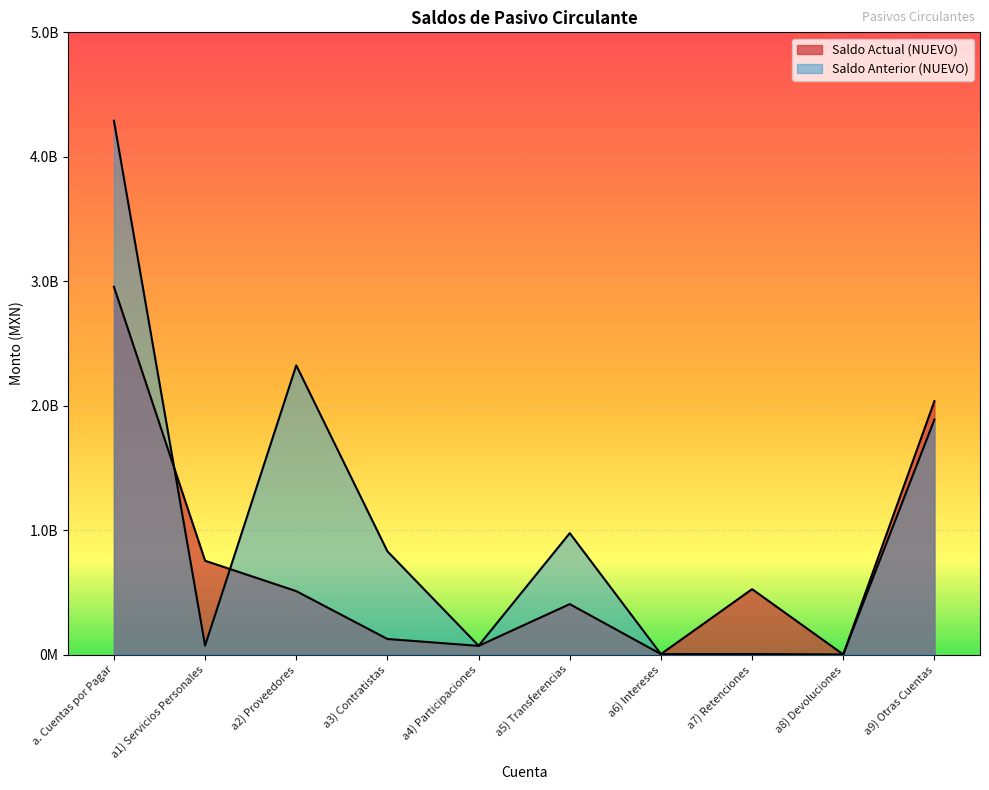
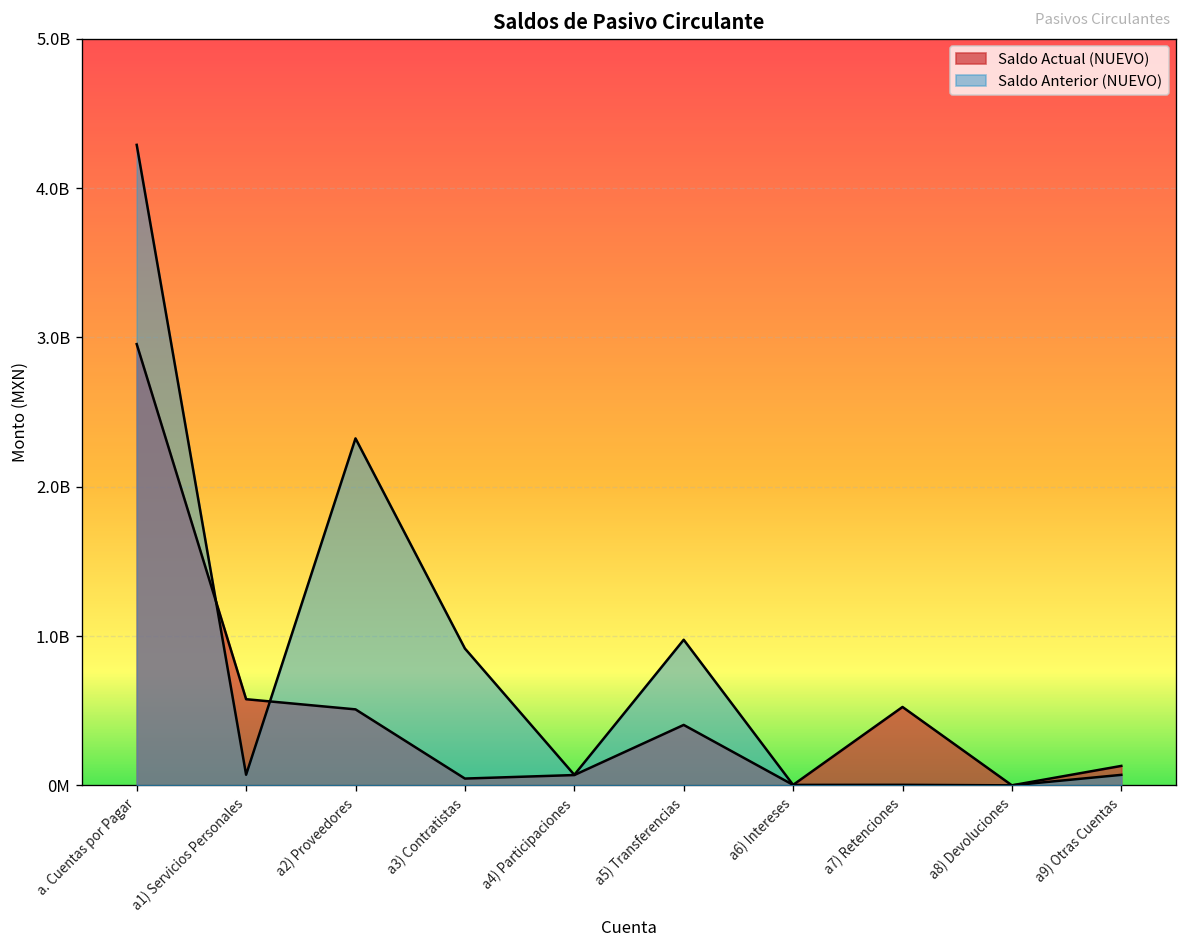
Saldo Actual (NUEVO), a1) Servicios Personales: 750000000 -> 580000000
Saldo Actual (NUEVO), a3) Contratistas: 120000000 -> 50000000
Saldo Anterior (NUEVO), a3) Contratistas: 830000000 -> 920000000
Saldo Actual (NUEVO), a9) Otras Cuentas: 2040000000 -> 130000000
Saldo Anterior (NUEVO), a9) Otras Cuentas: 1890000000 -> 70000000
